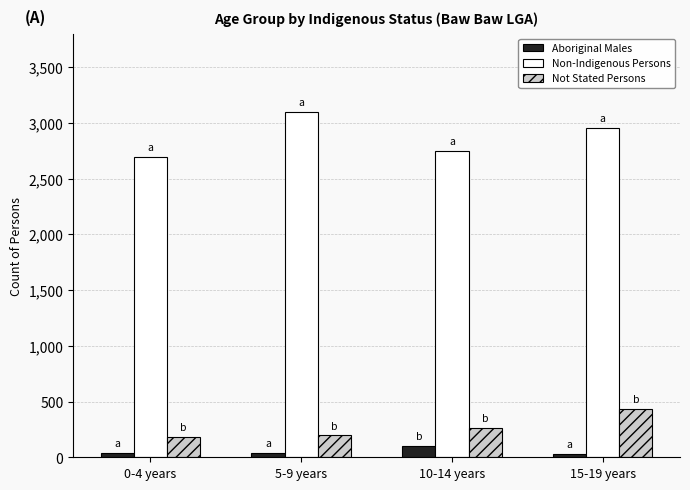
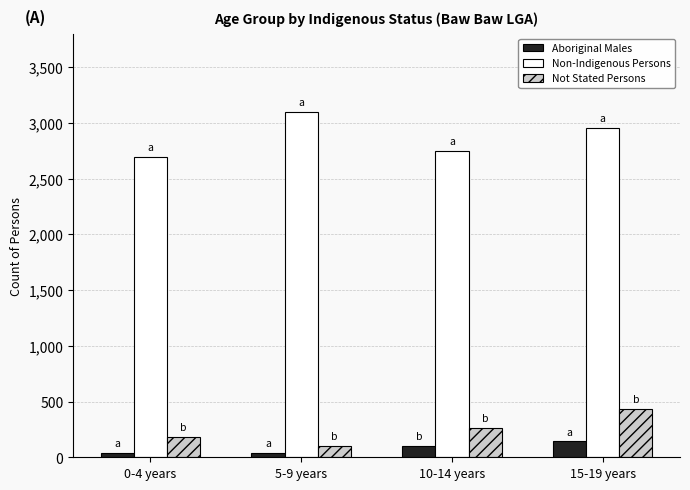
Not Stated Persons, 5-9 years: 200 -> 100
Aboriginal Males, 15-19 years: 30 -> 140
